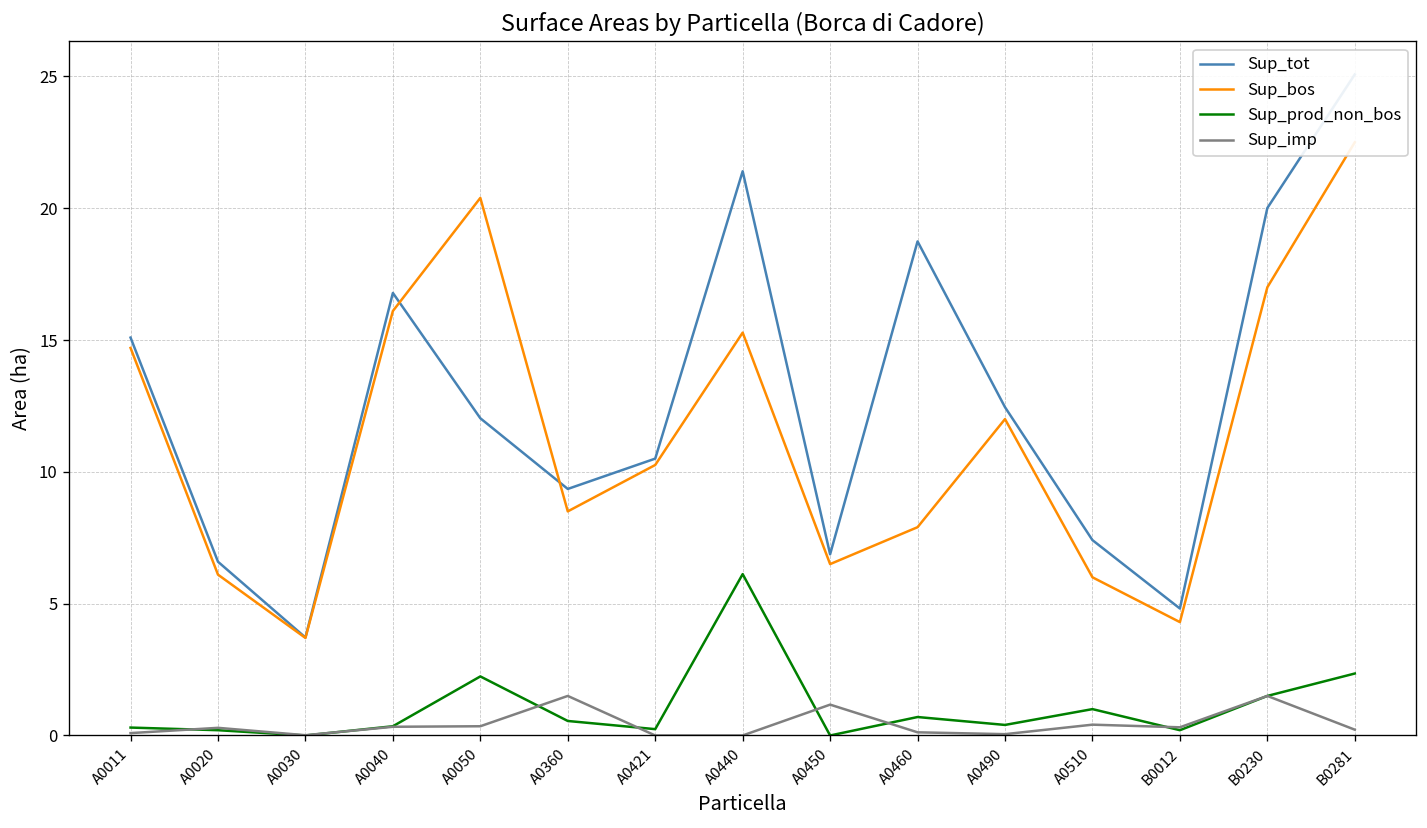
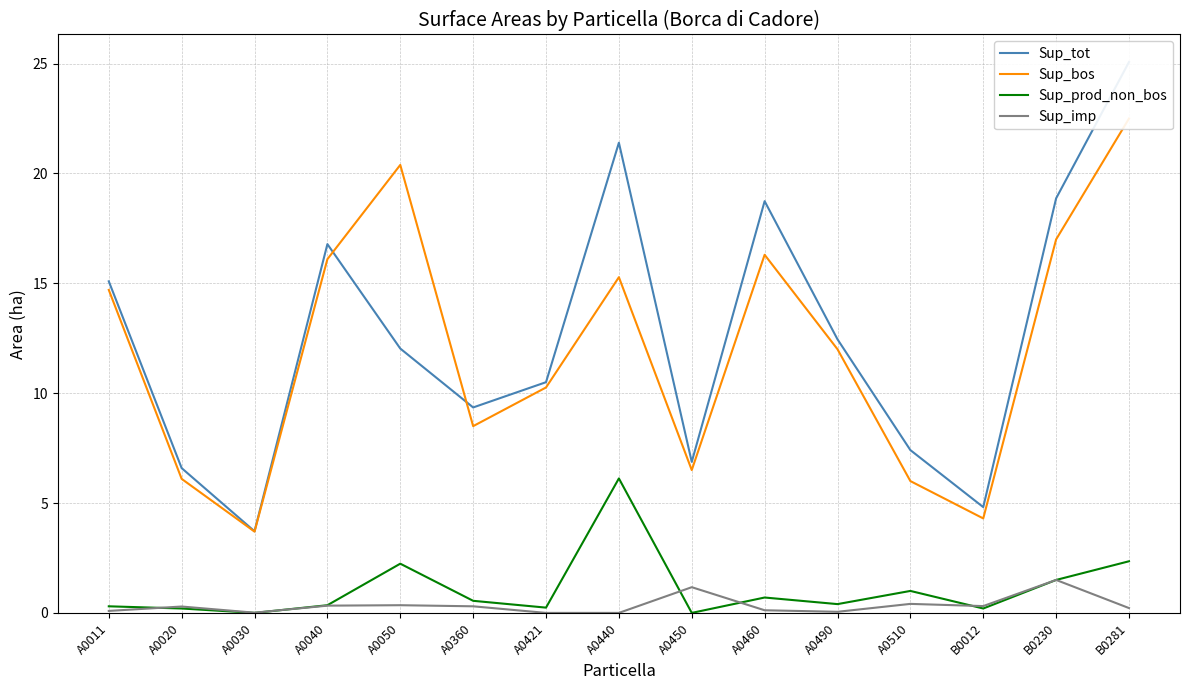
Sup_imp, A0360: 1.5 -> 0.3
Sup_bos, A0460: 7.9 -> 16.3
Sup_tot, B0230: 20.0 -> 18.9
